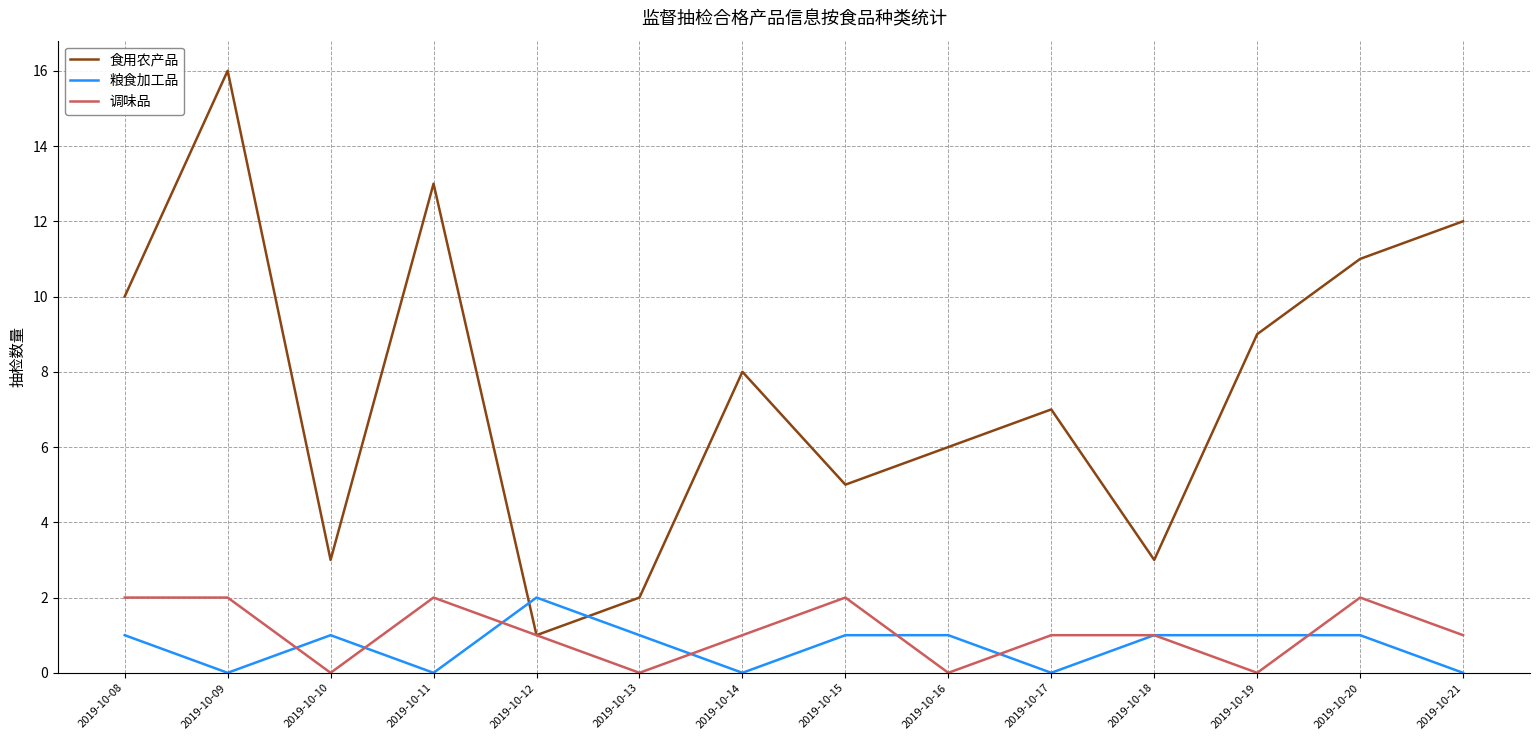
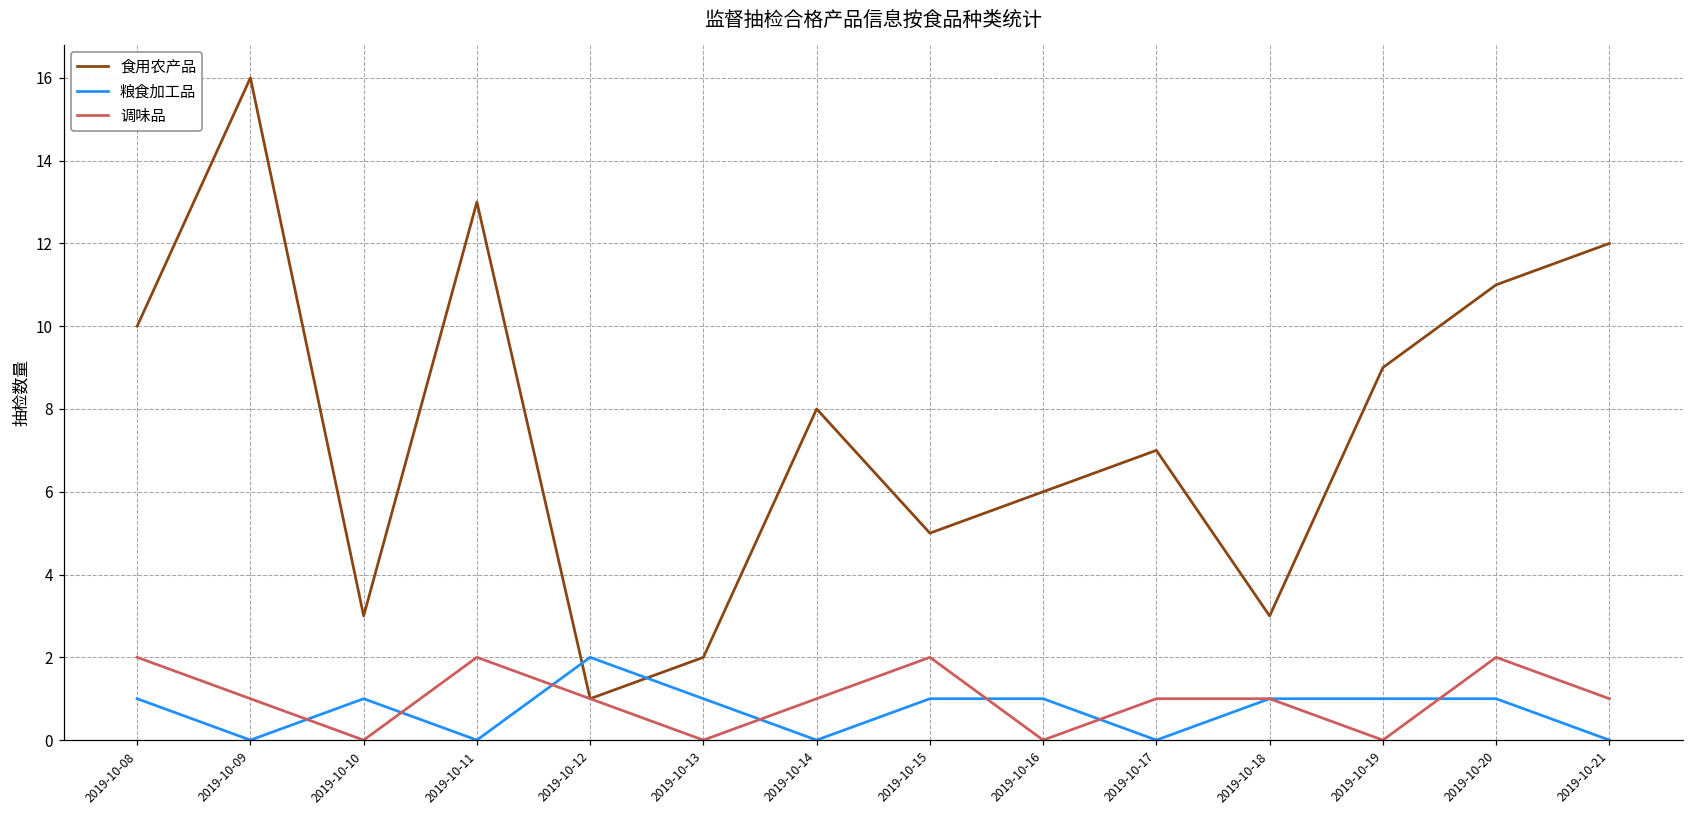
调味品, 2019-10-09: 2 -> 1
